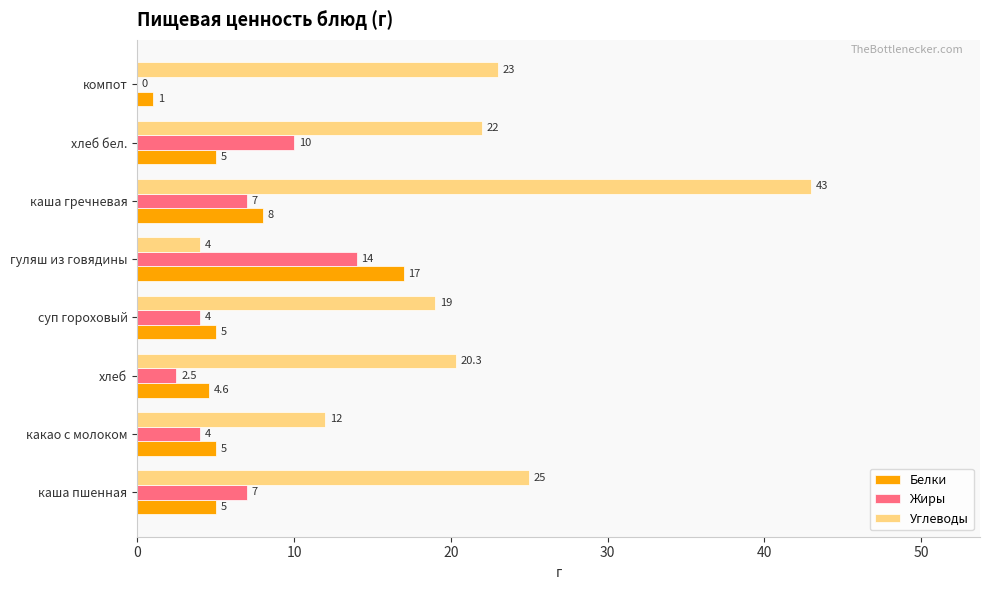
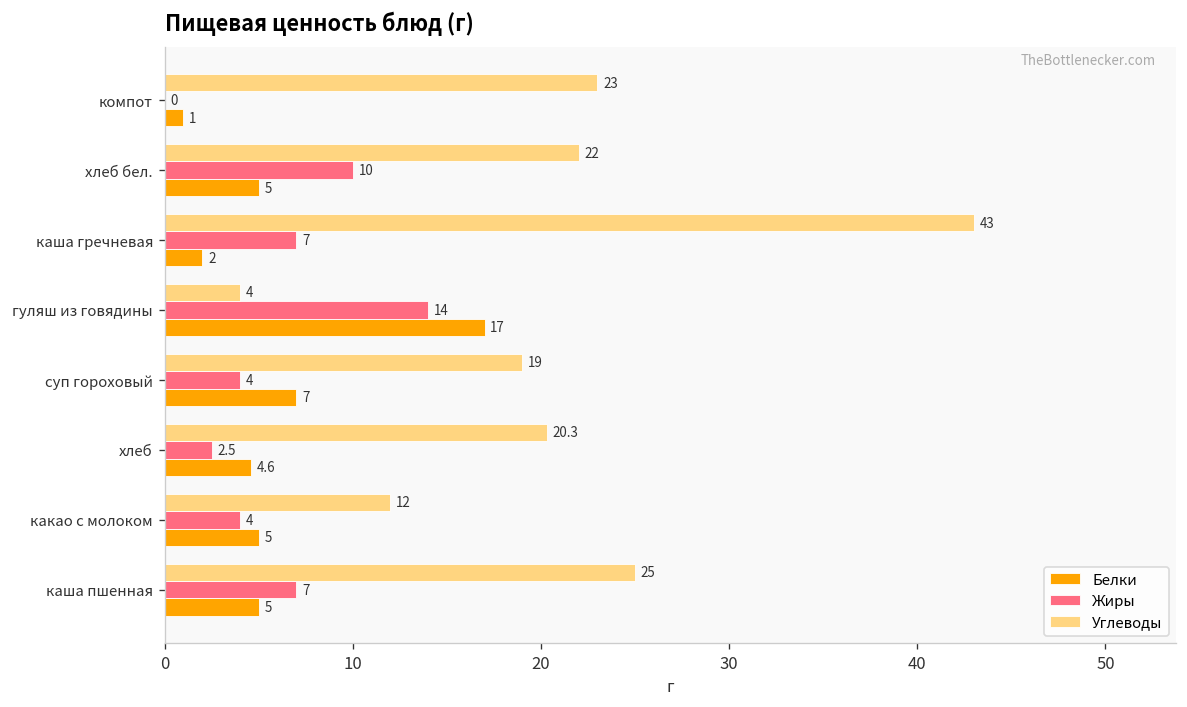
Белки, каша гречневая: 8 -> 2
Белки, суп гороховый: 5 -> 7
